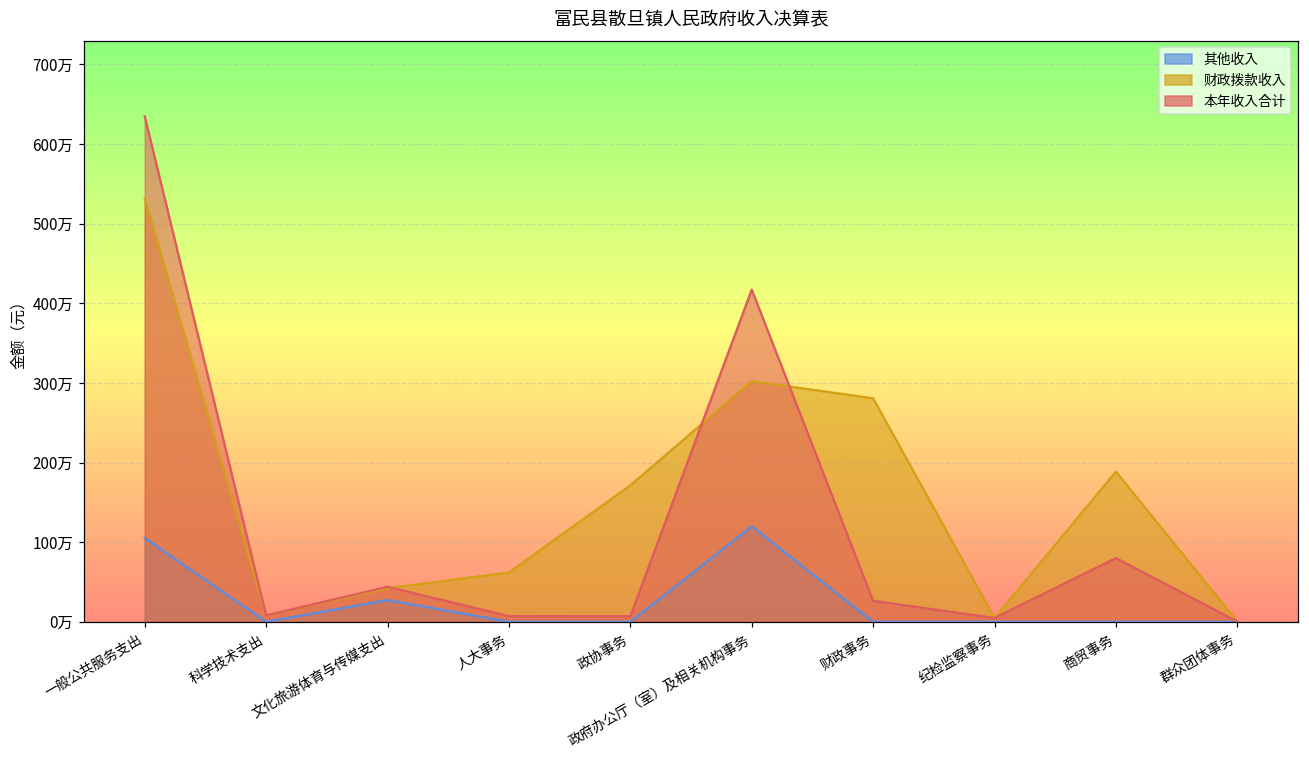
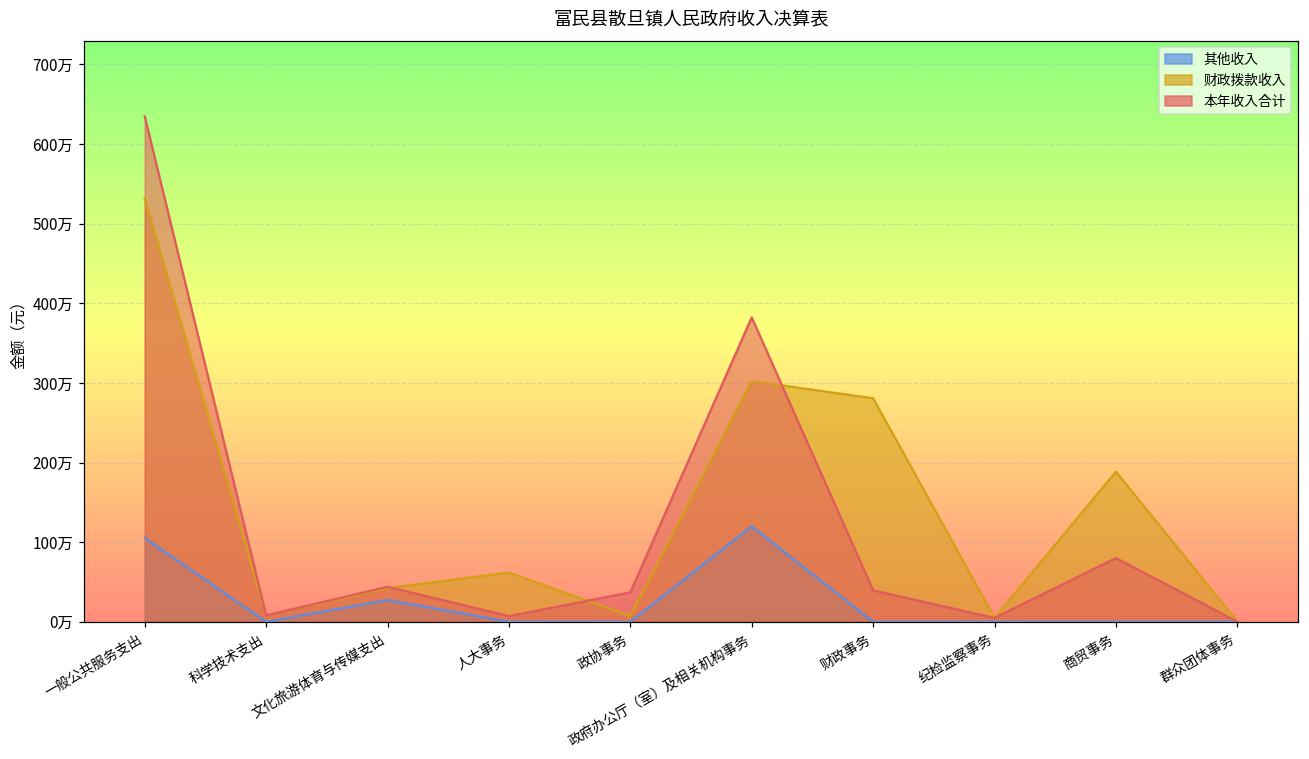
财政拨款收入, 政协事务: 170万 -> 10万
本年收入合计, 政协事务: 10万 -> 40万
本年收入合计, 政府办公厅（室）及相关机构事务: 420万 -> 380万
本年收入合计, 财政事务: 30万 -> 40万
